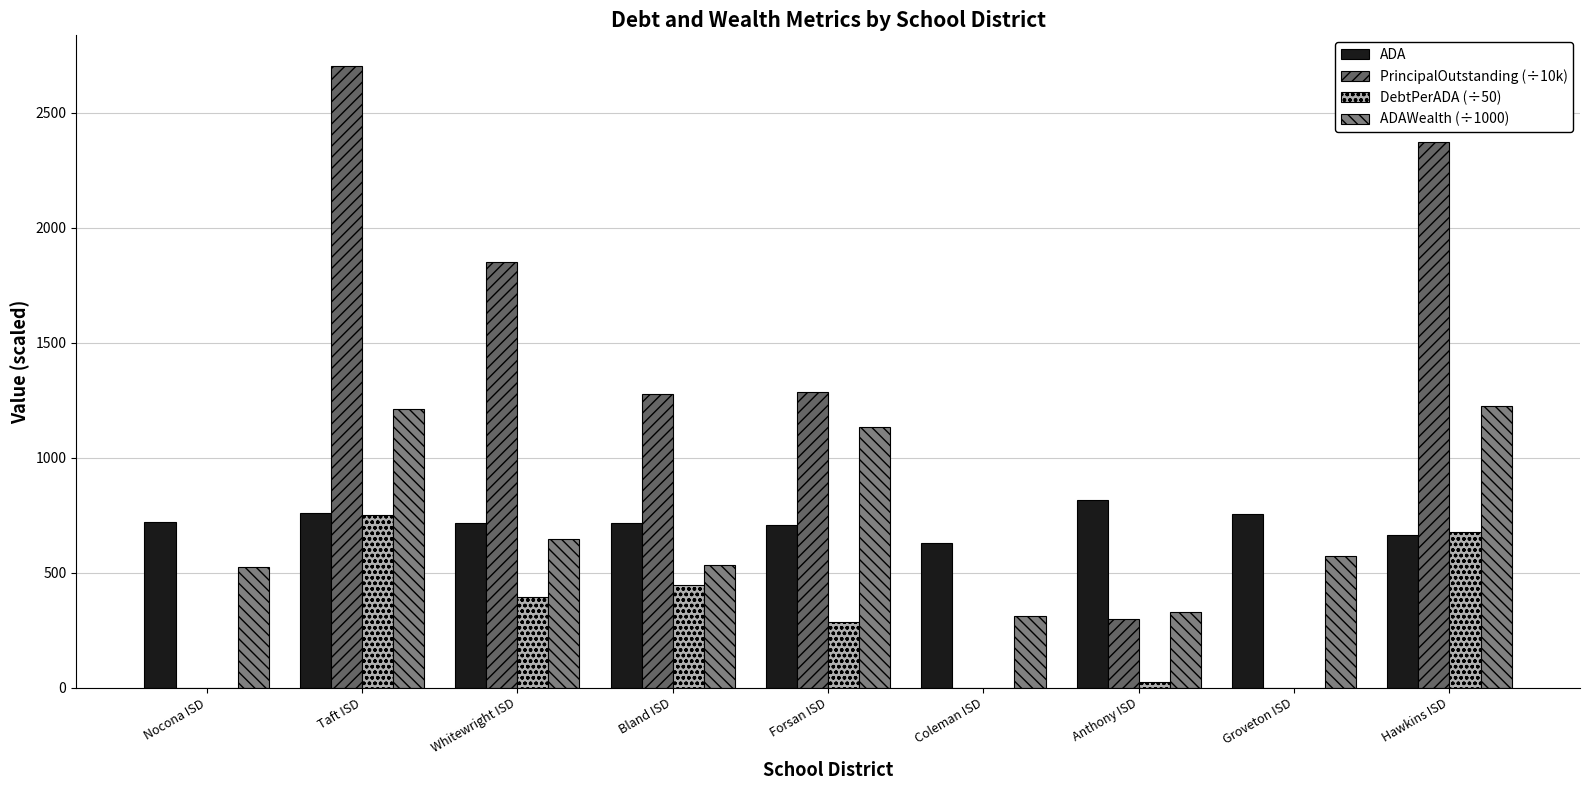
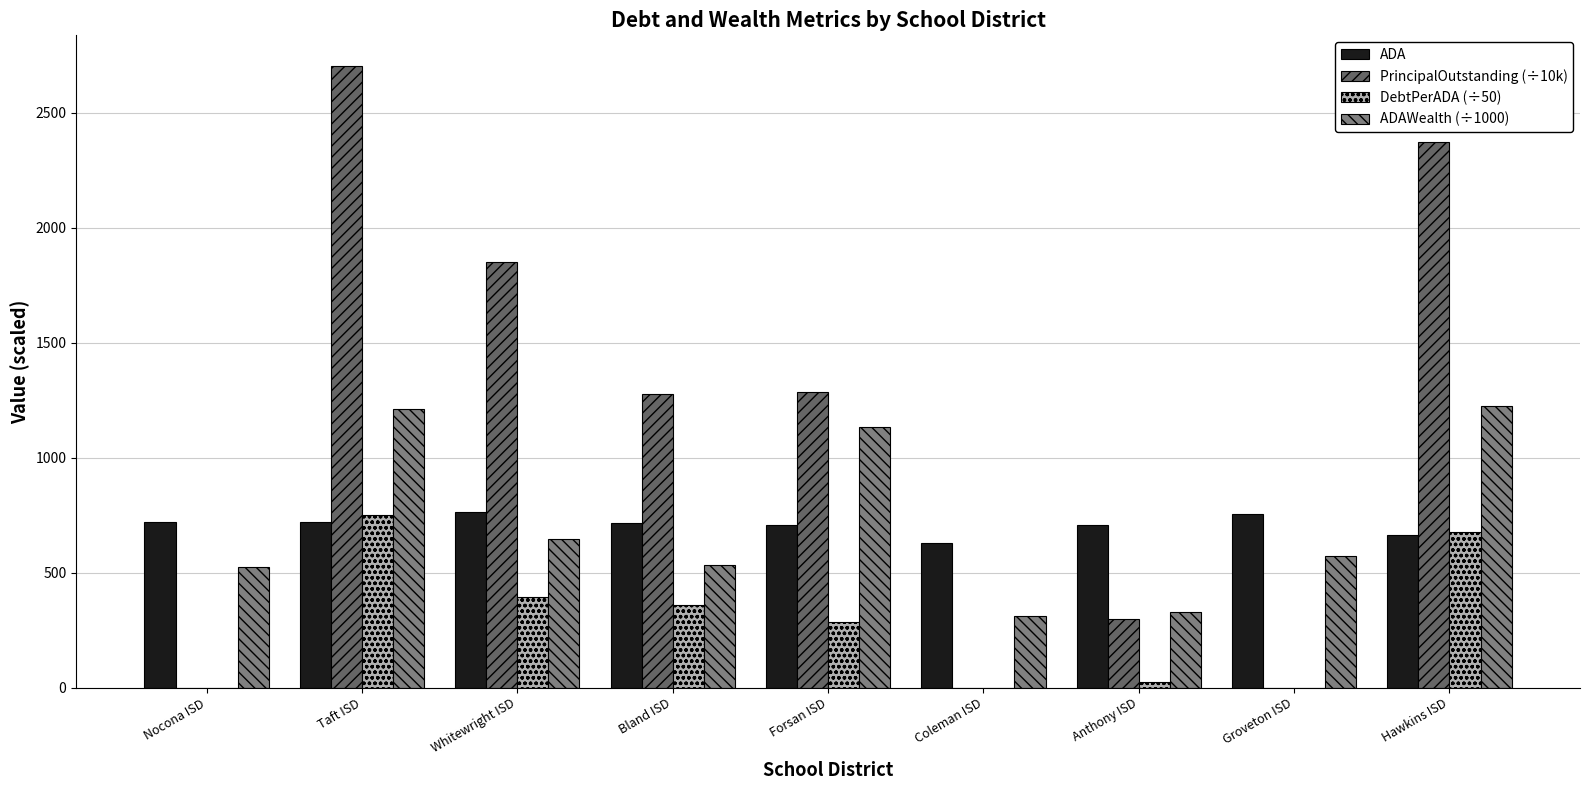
ADA, Taft ISD: 760 -> 720
ADA, Whitewright ISD: 720 -> 760
DebtPerADA (÷50), Bland ISD: 450 -> 360
ADA, Anthony ISD: 820 -> 710
